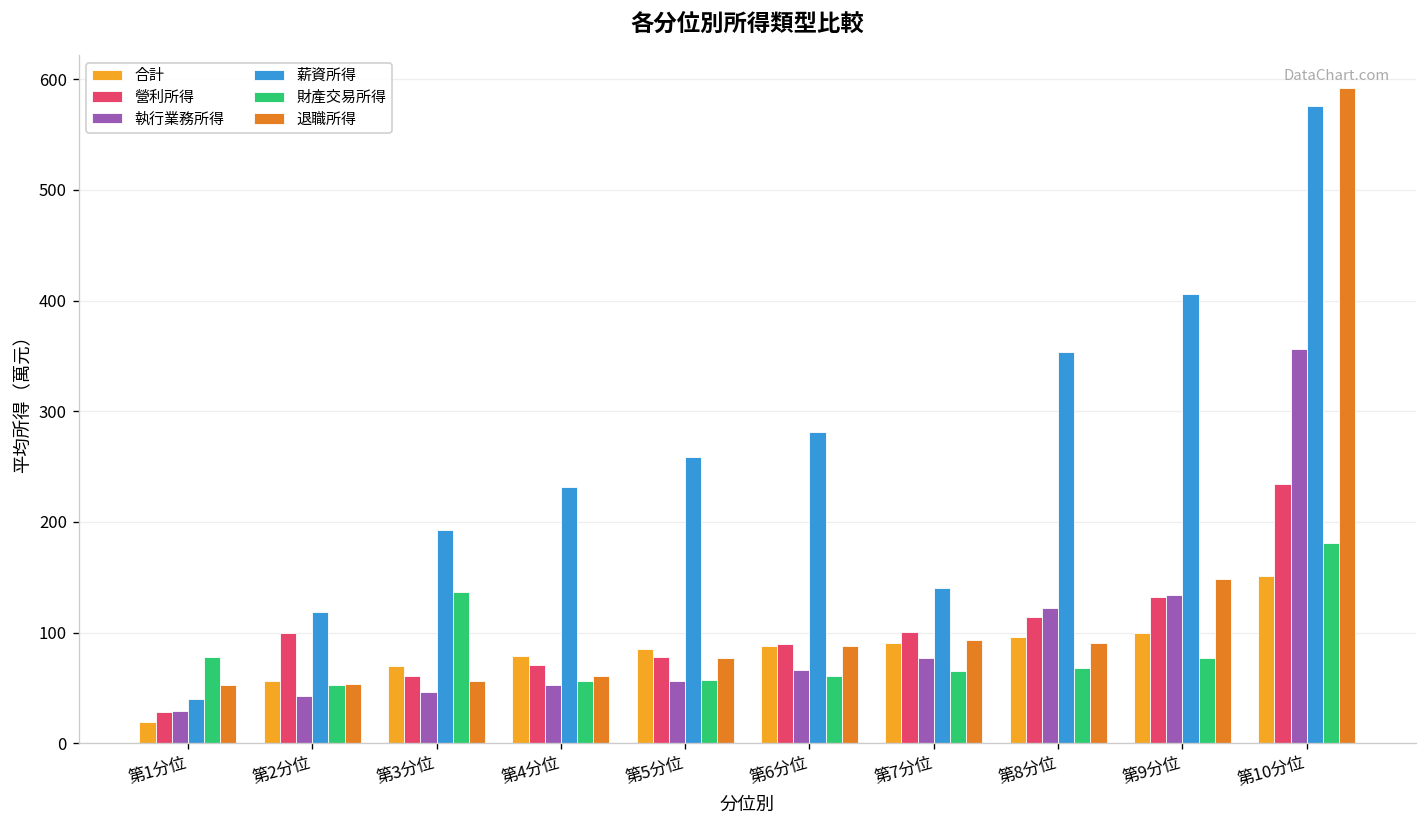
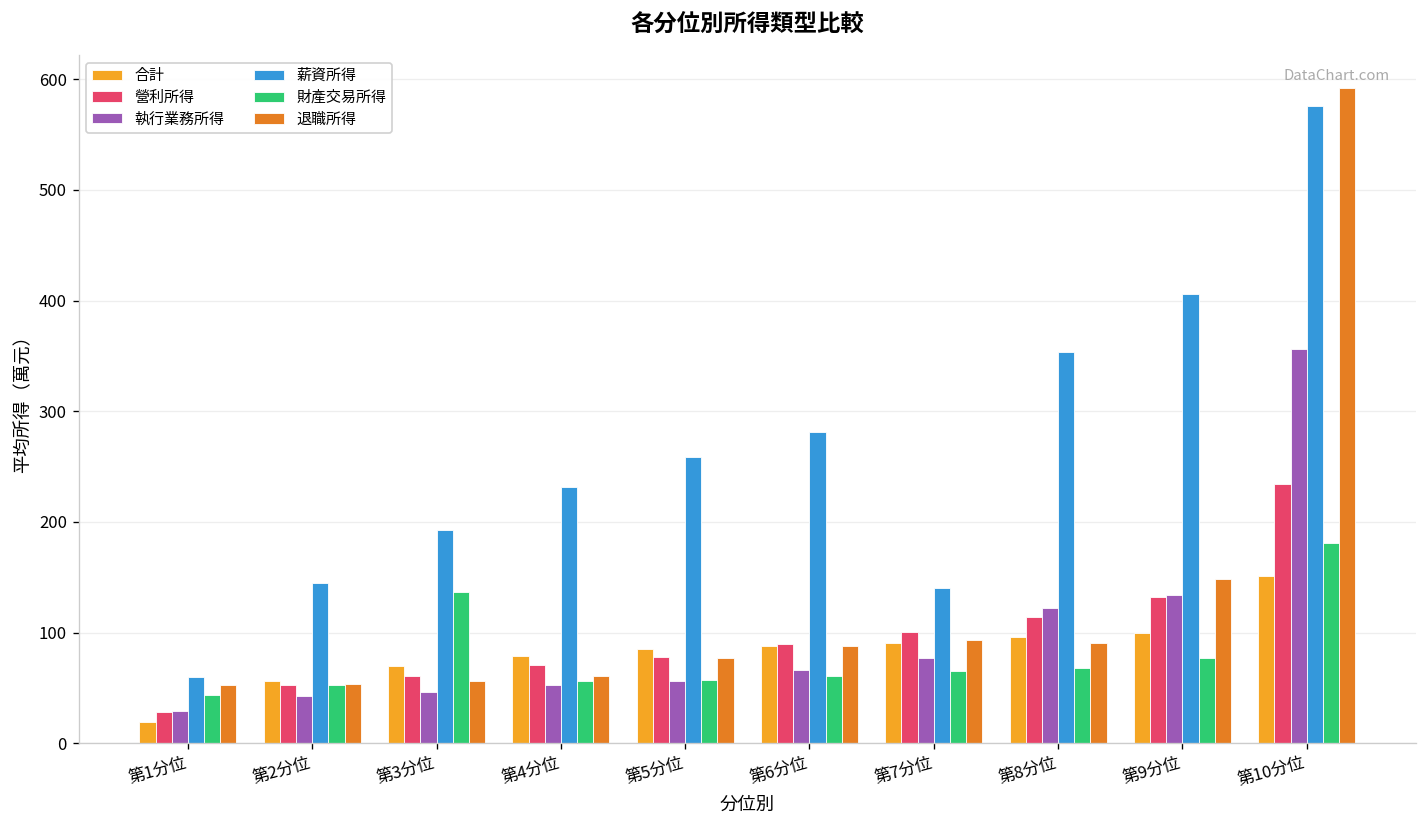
薪資所得, 第1分位: 40 -> 60
財產交易所得, 第1分位: 80 -> 40
營利所得, 第2分位: 100 -> 50
薪資所得, 第2分位: 120 -> 150
